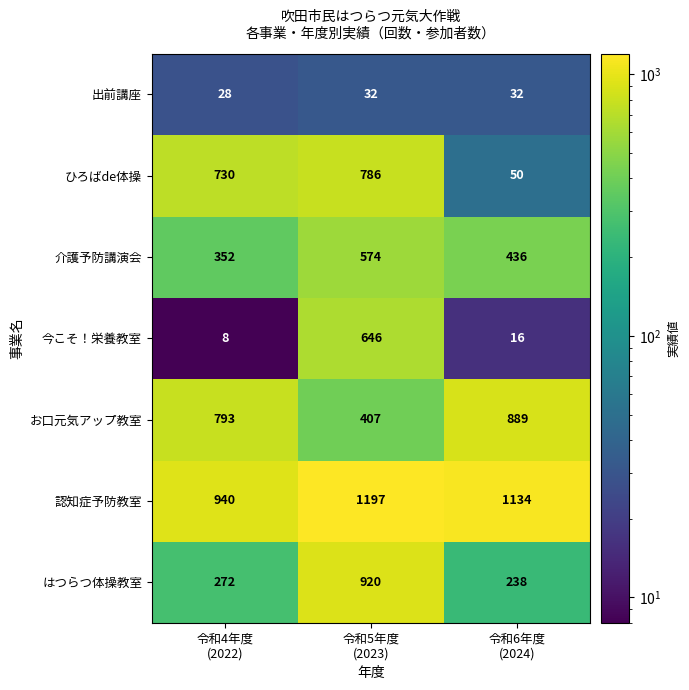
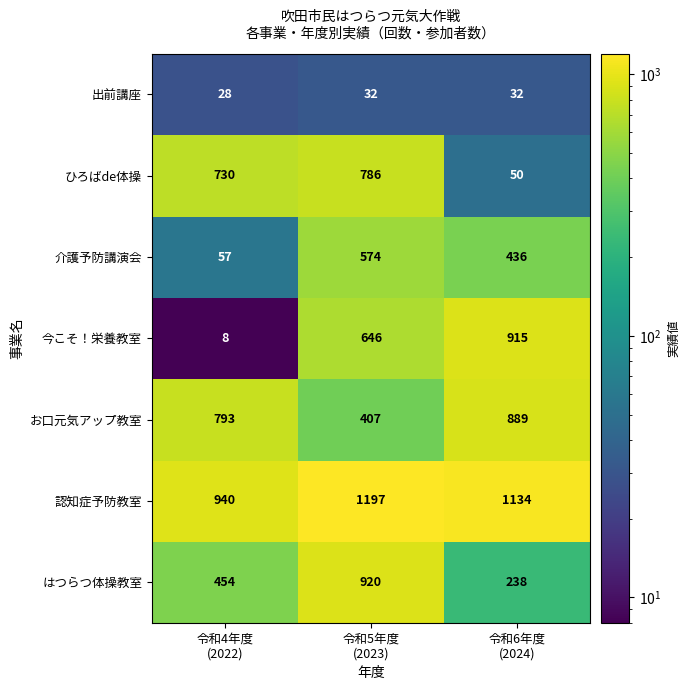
介護予防講演会, 令和4年度 (2022): 352 -> 57
今こそ！栄養教室, 令和6年度 (2024): 16 -> 915
はつらつ体操教室, 令和4年度 (2022): 272 -> 454
